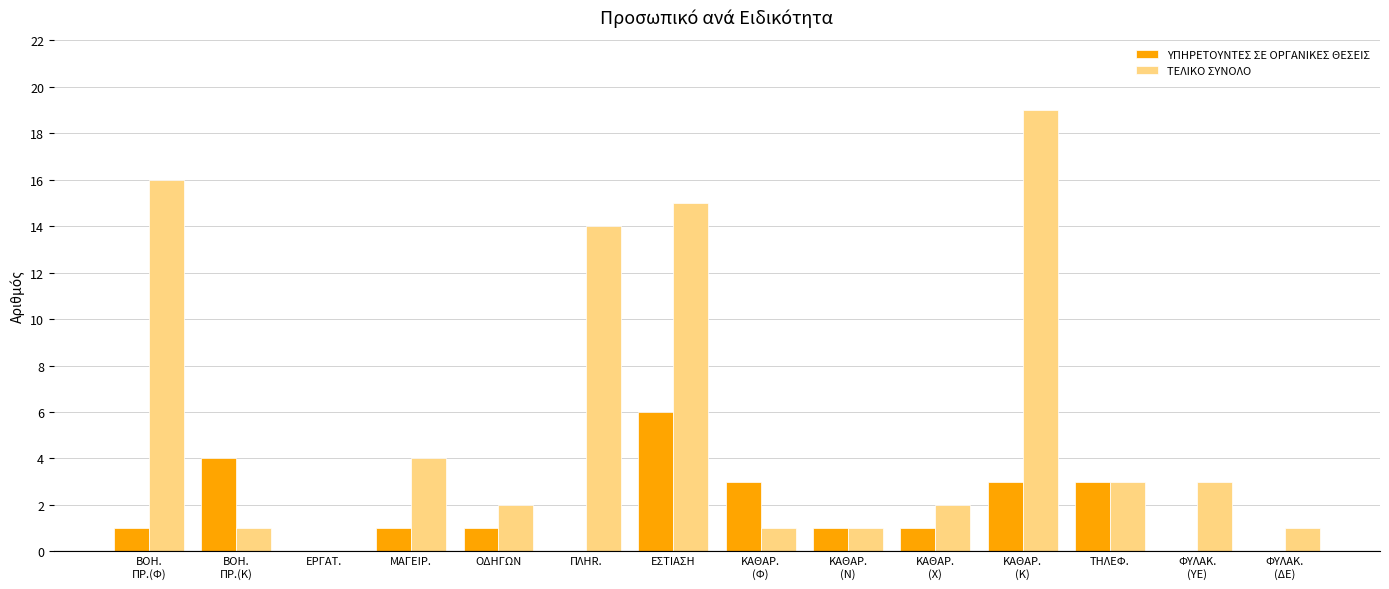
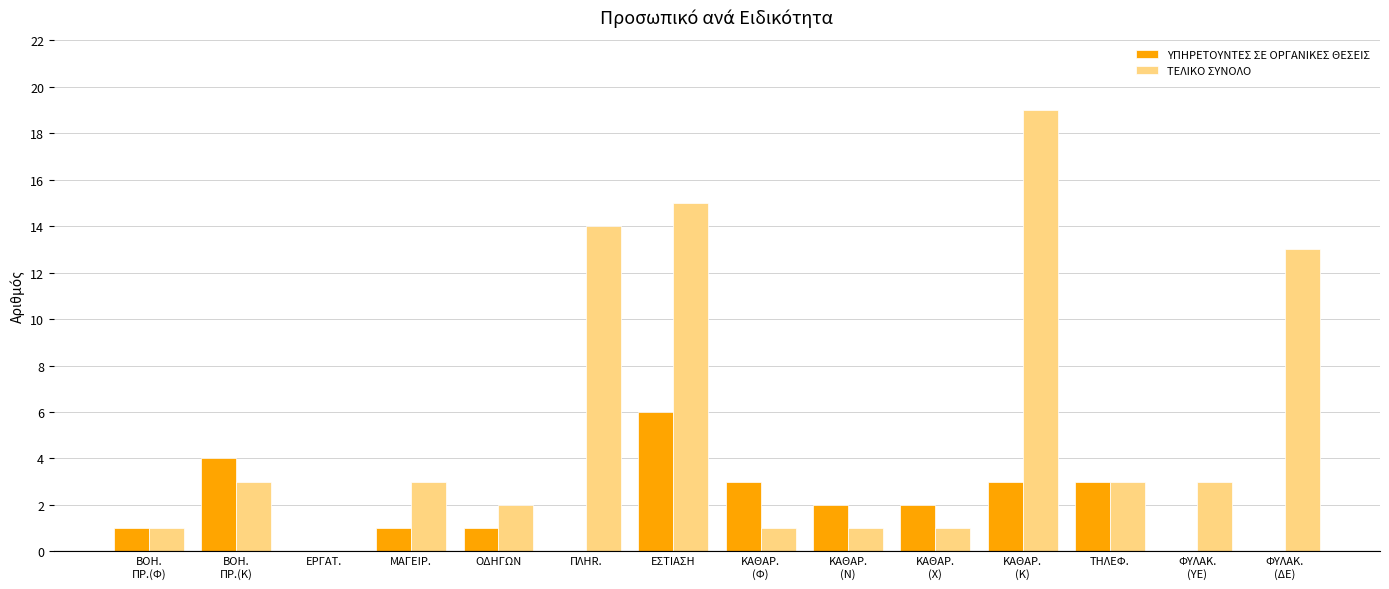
ΤΕΛΙΚΟ ΣΥΝΟΛΟ, ΒΟΗ. ΠΡ.(Φ): 16 -> 1
ΤΕΛΙΚΟ ΣΥΝΟΛΟ, ΒΟΗ. ΠΡ.(Κ): 1 -> 3
ΤΕΛΙΚΟ ΣΥΝΟΛΟ, ΜΑΓΕΙΡ.: 4 -> 3
ΥΠΗΡΕΤΟΥΝΤΕΣ ΣΕ ΟΡΓΑΝΙΚΕΣ ΘΕΣΕΙΣ, ΚΑΘΑΡ. (Ν): 1 -> 2
ΥΠΗΡΕΤΟΥΝΤΕΣ ΣΕ ΟΡΓΑΝΙΚΕΣ ΘΕΣΕΙΣ, ΚΑΘΑΡ. (Χ): 1 -> 2
ΤΕΛΙΚΟ ΣΥΝΟΛΟ, ΚΑΘΑΡ. (Χ): 2 -> 1
ΤΕΛΙΚΟ ΣΥΝΟΛΟ, ΦΥΛΑΚ. (ΔΕ): 1 -> 13
